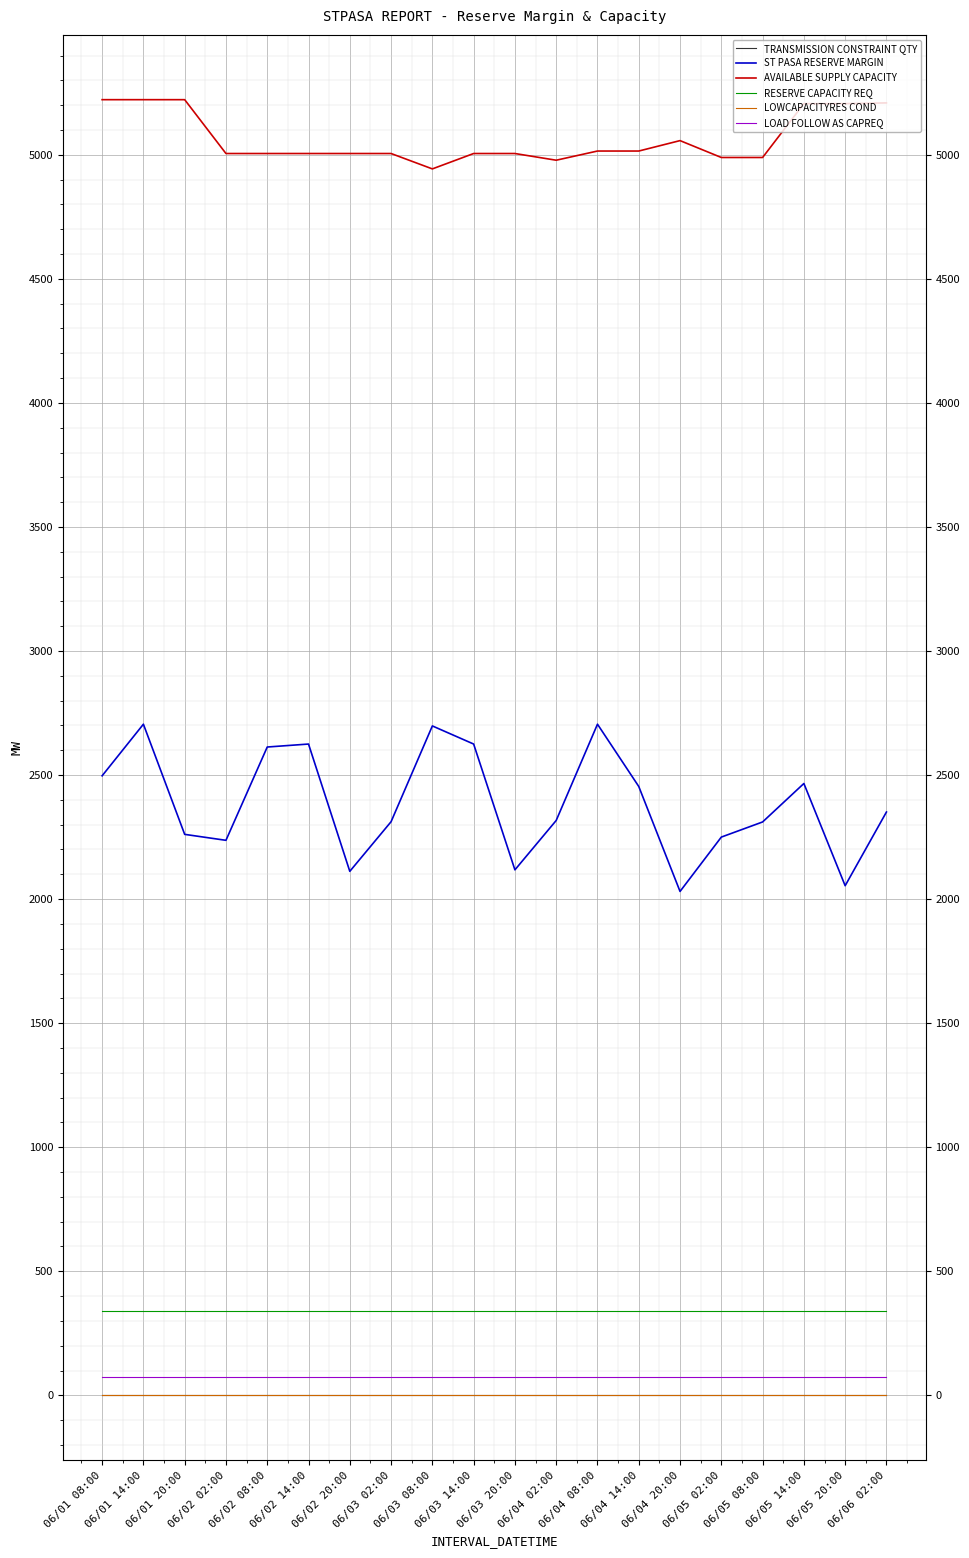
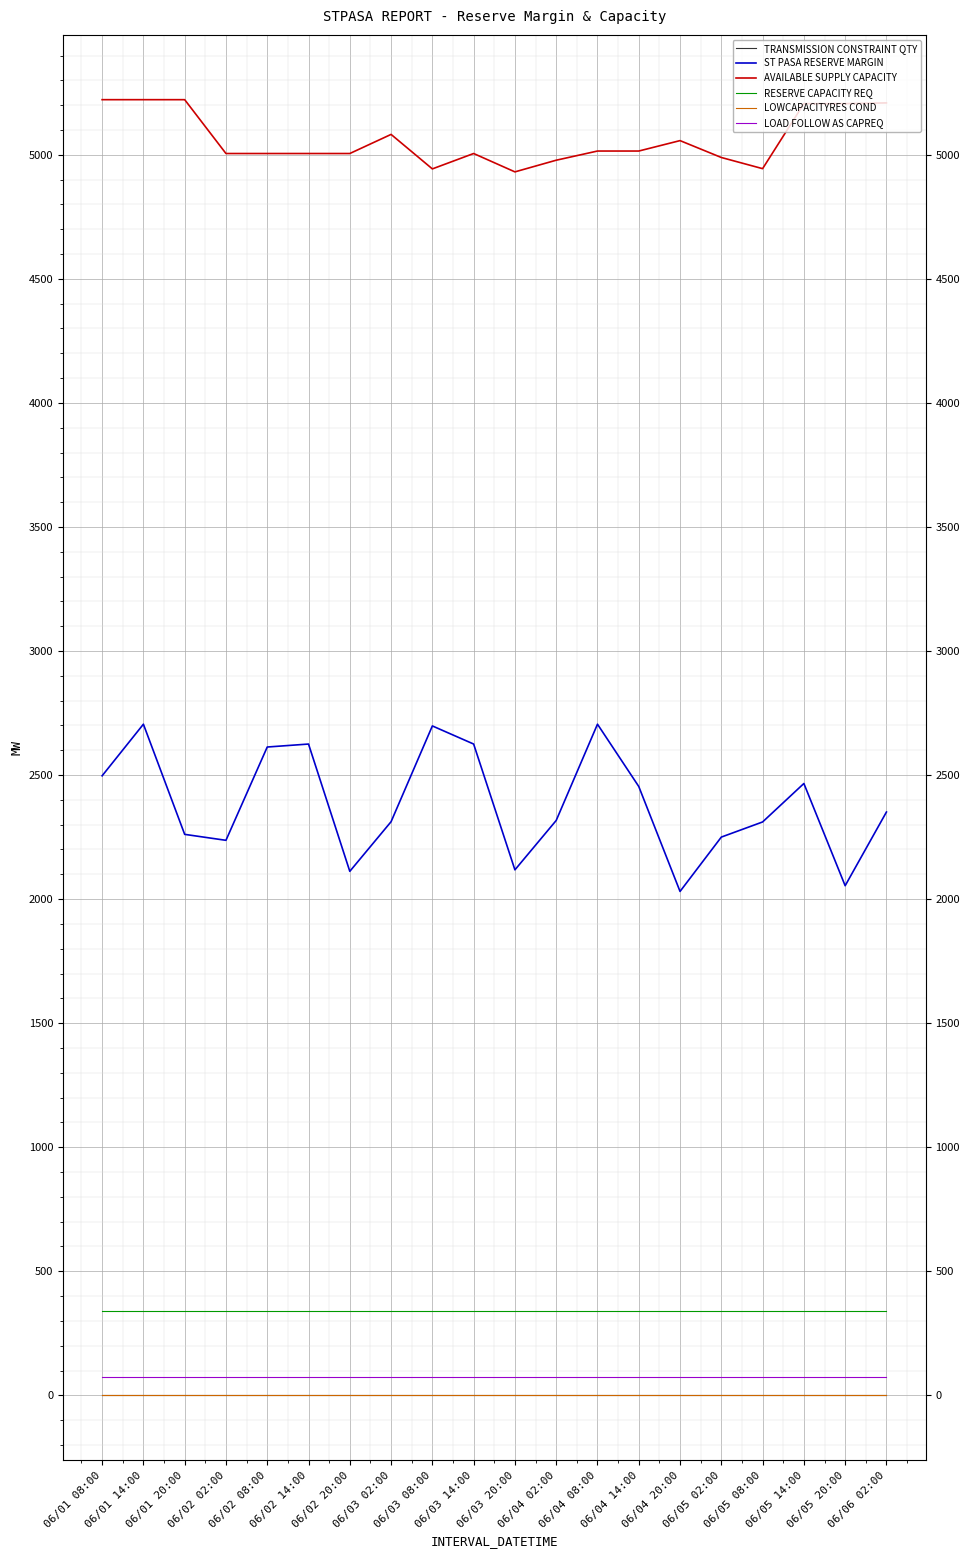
AVAILABLE SUPPLY CAPACITY, 06/03 02:00: 5010 -> 5080
AVAILABLE SUPPLY CAPACITY, 06/03 20:00: 5010 -> 4930
AVAILABLE SUPPLY CAPACITY, 06/05 08:00: 4990 -> 4940
